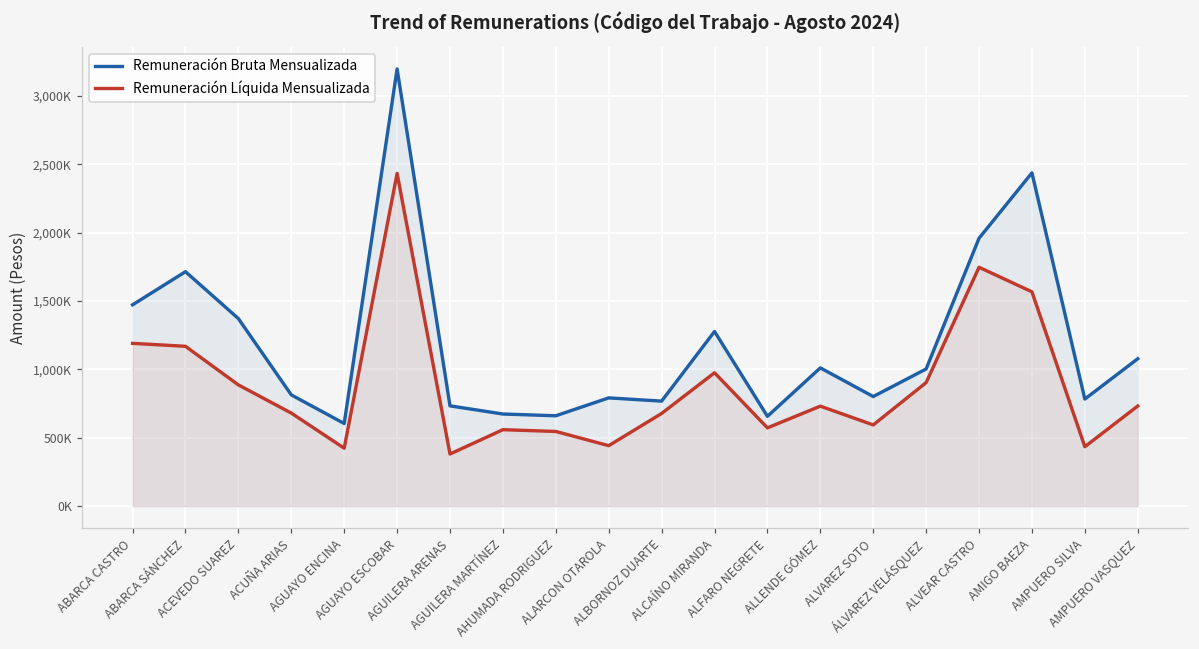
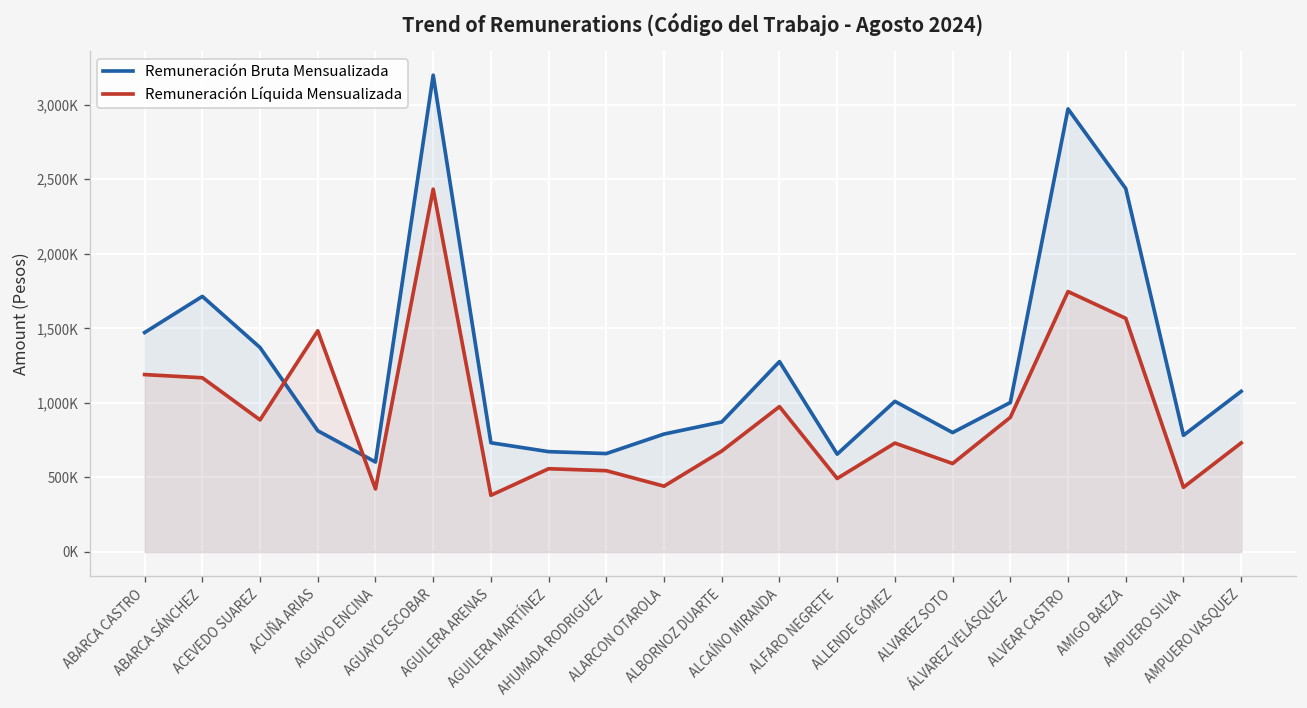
Remuneración Líquida Mensualizada, ACUÑA ARIAS: 680,000 -> 1,480,000
Remuneración Bruta Mensualizada, ALBORNOZ DUARTE: 770,000 -> 870,000
Remuneración Líquida Mensualizada, ALFARO NEGRETE: 570,000 -> 490,000
Remuneración Bruta Mensualizada, ALVEAR CASTRO: 1,960,000 -> 2,970,000
